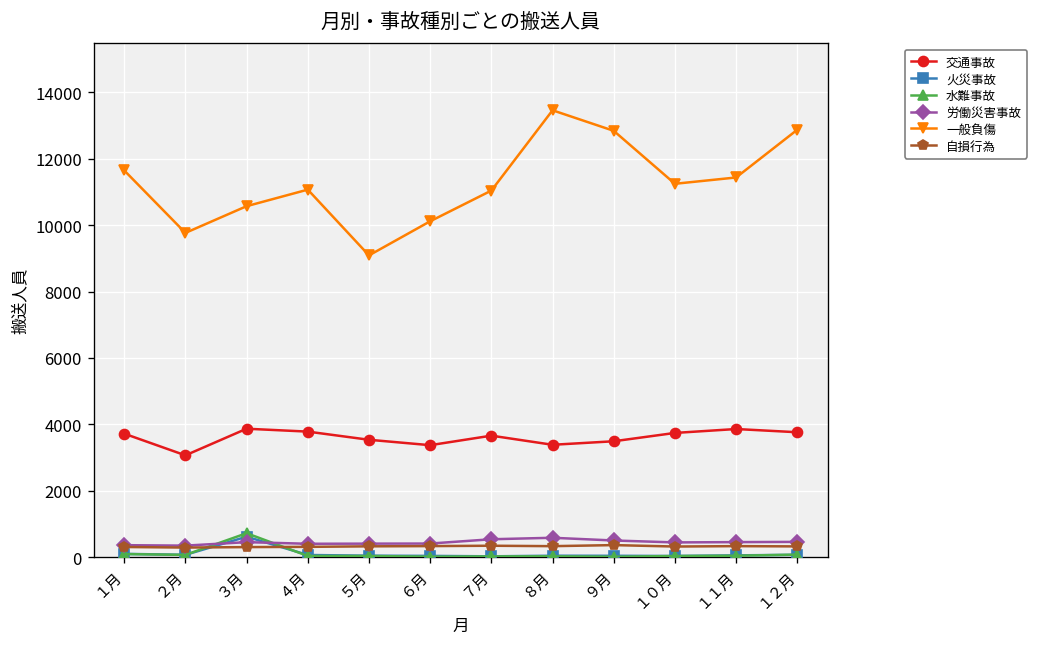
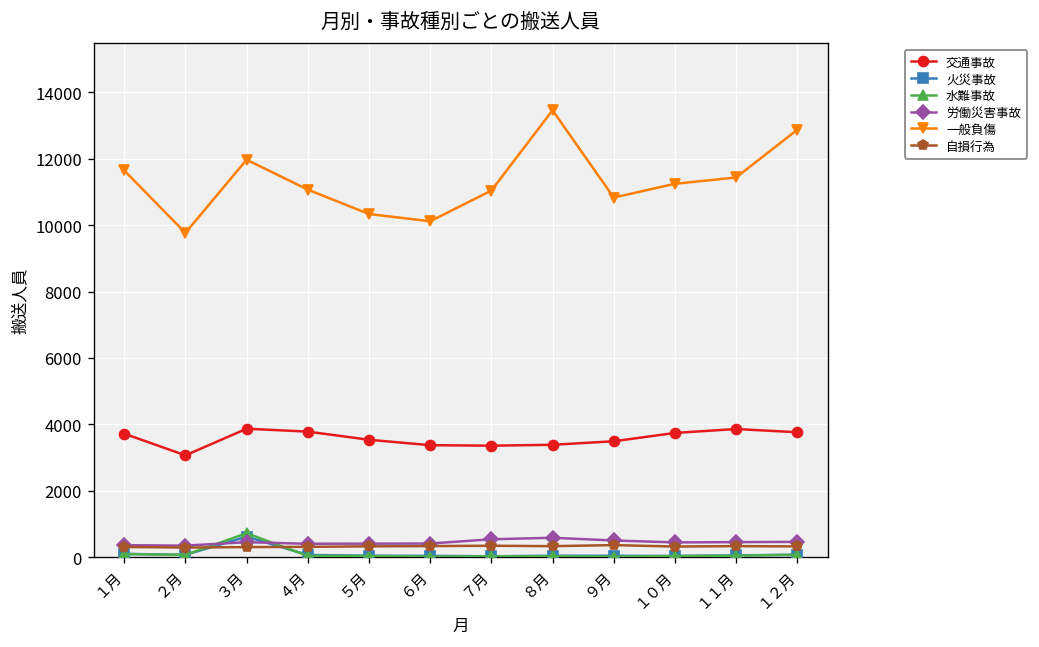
一般負傷, ３月: 10600 -> 12000
一般負傷, ５月: 9100 -> 10300
交通事故, ７月: 3700 -> 3400
一般負傷, ９月: 12800 -> 10800
